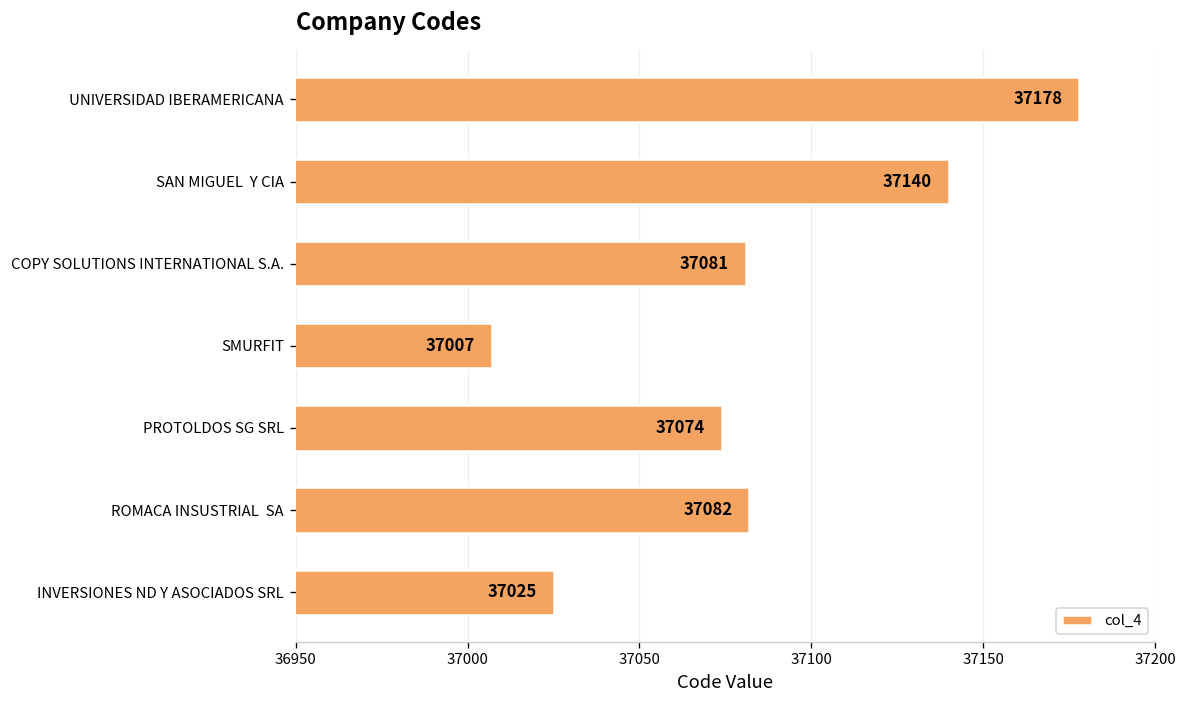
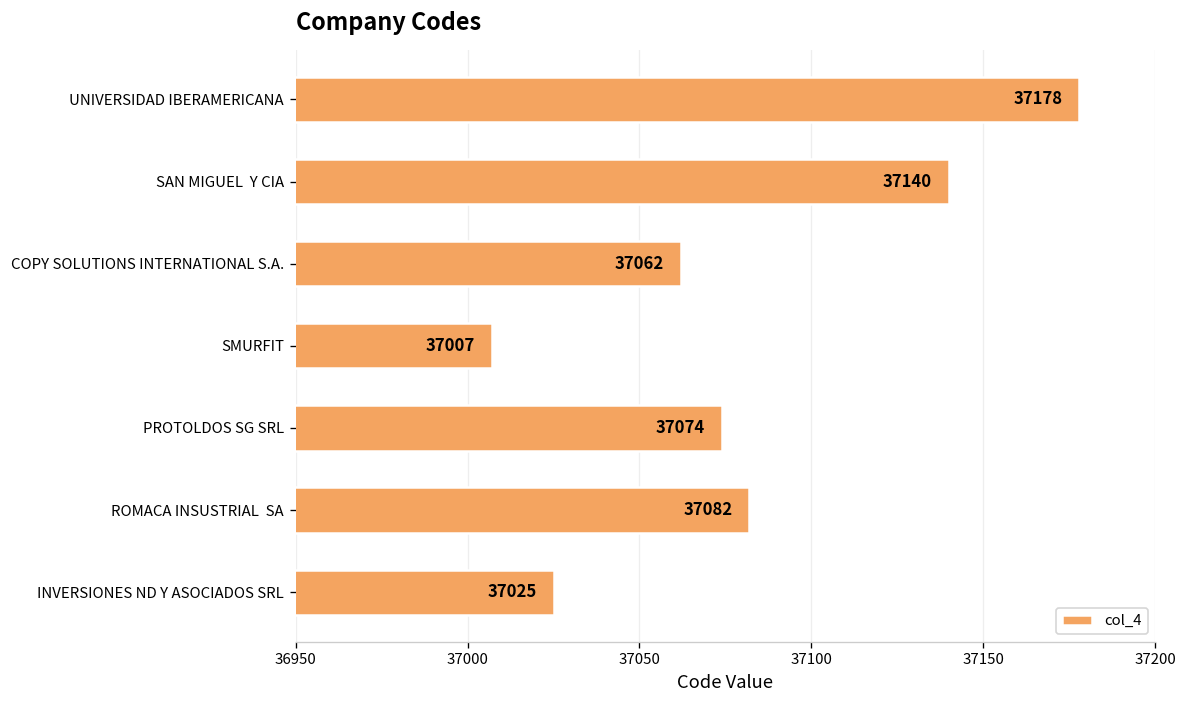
COPY SOLUTIONS INTERNATIONAL S.A.: 37081 -> 37062
